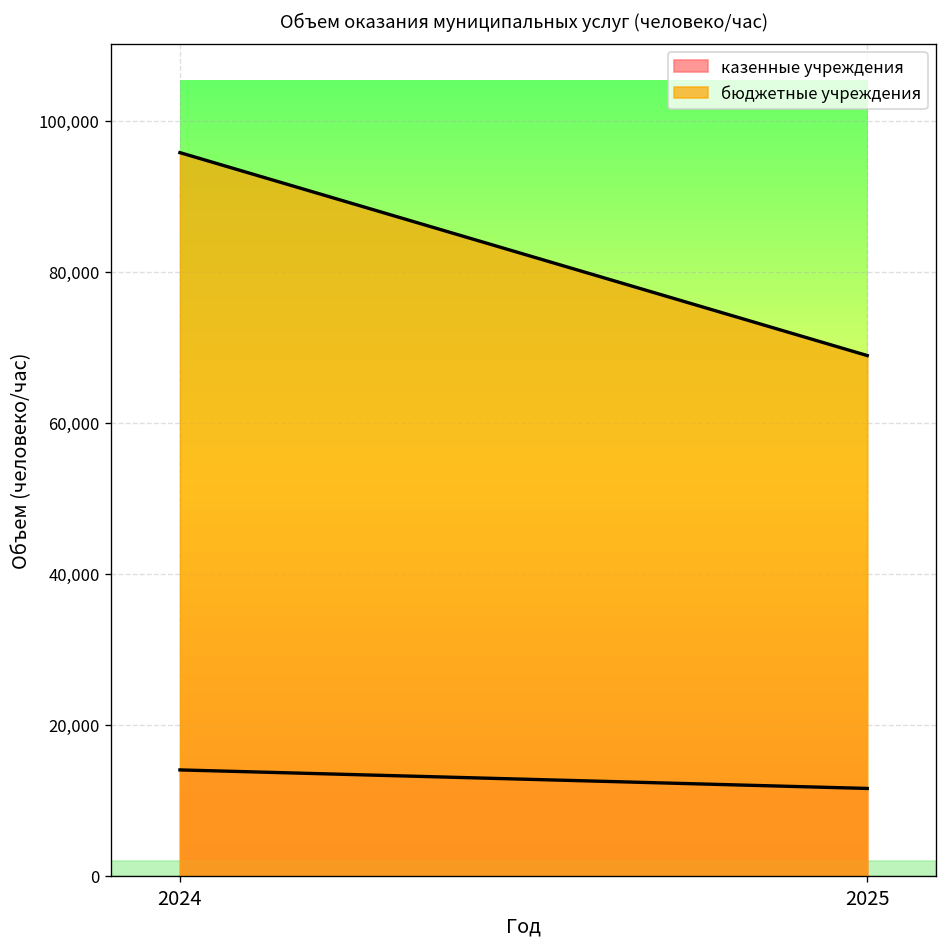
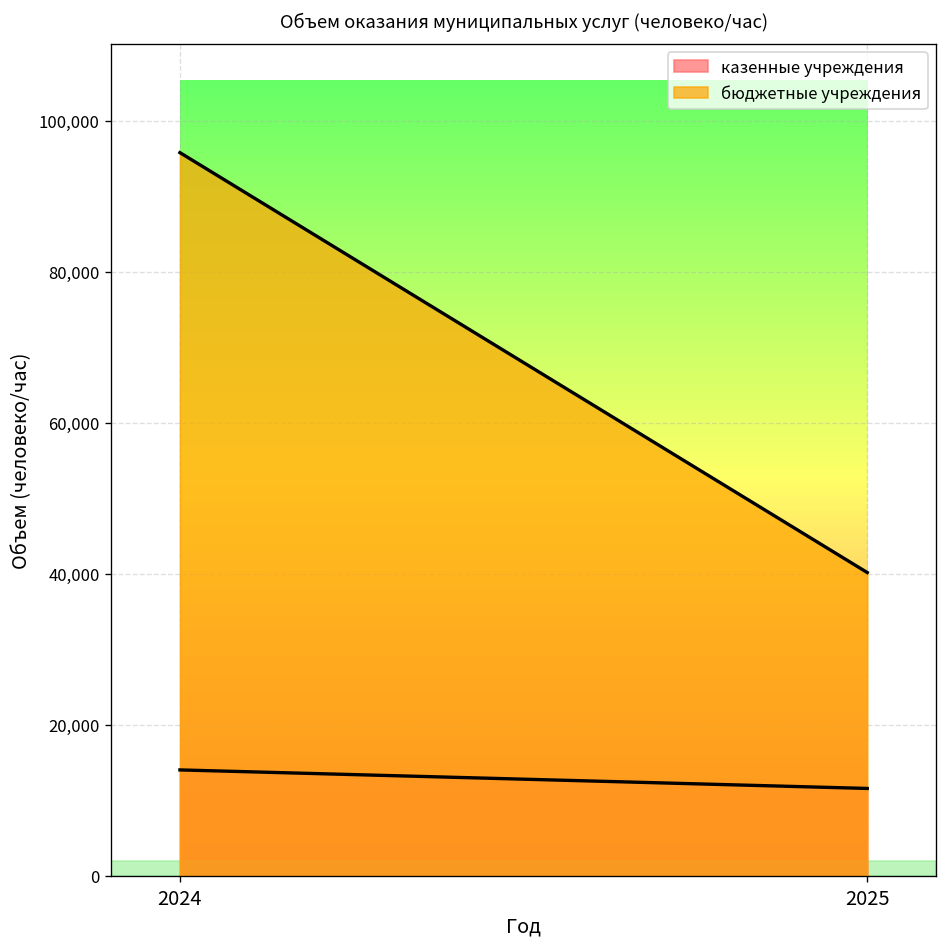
бюджетные учреждения, 2025: 69,000 -> 40,000
